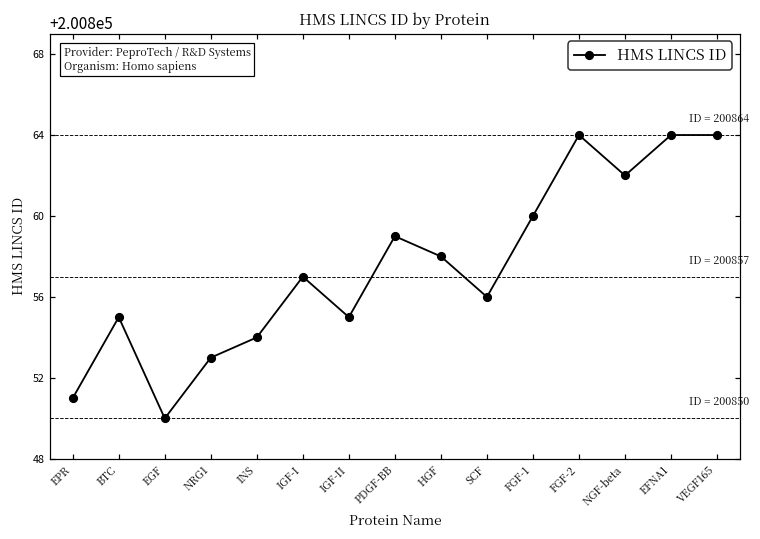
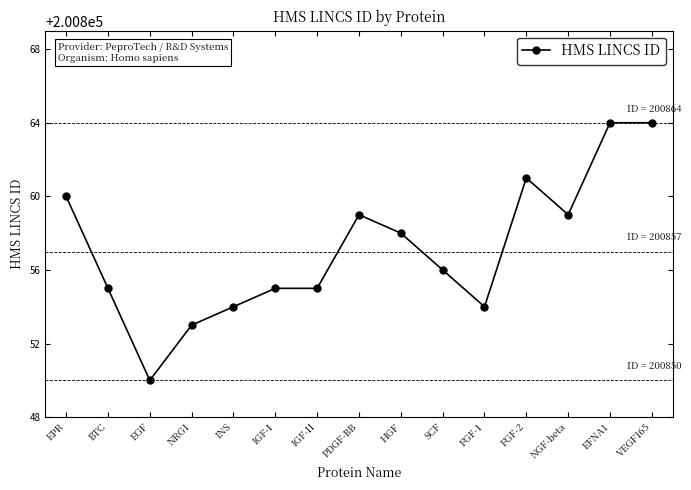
EPR: 200851 -> 200860
IGF-I: 200857 -> 200855
FGF-1: 200860 -> 200854
FGF-2: 200864 -> 200861
NGF-beta: 200862 -> 200859
